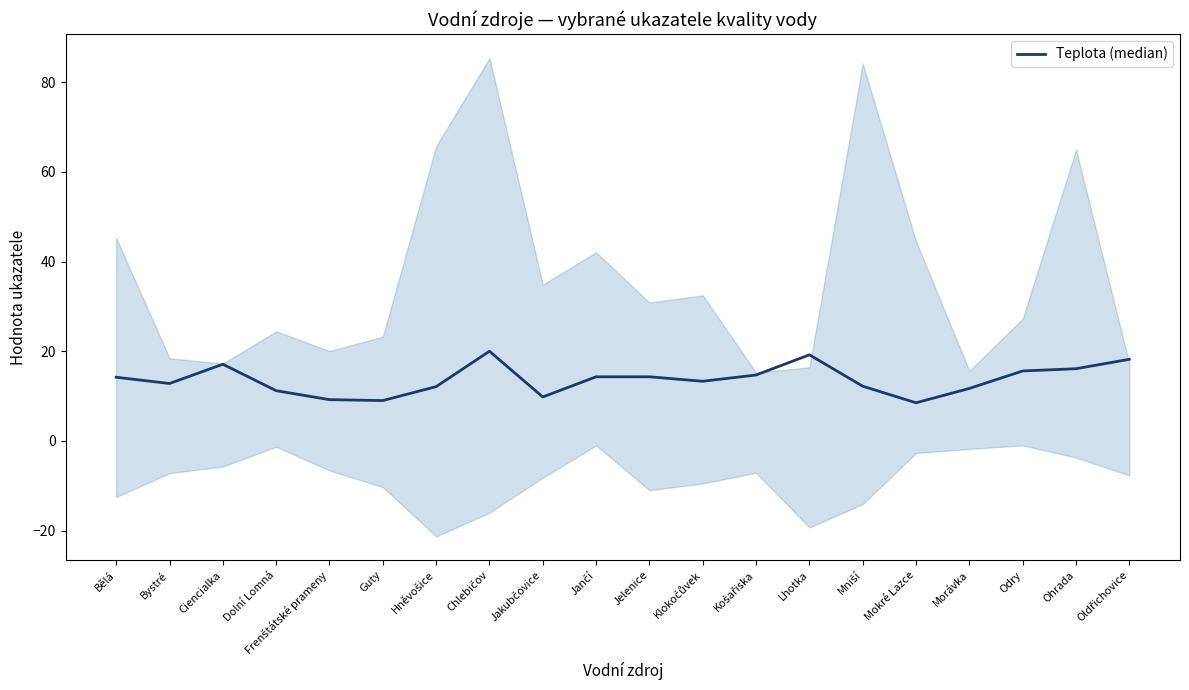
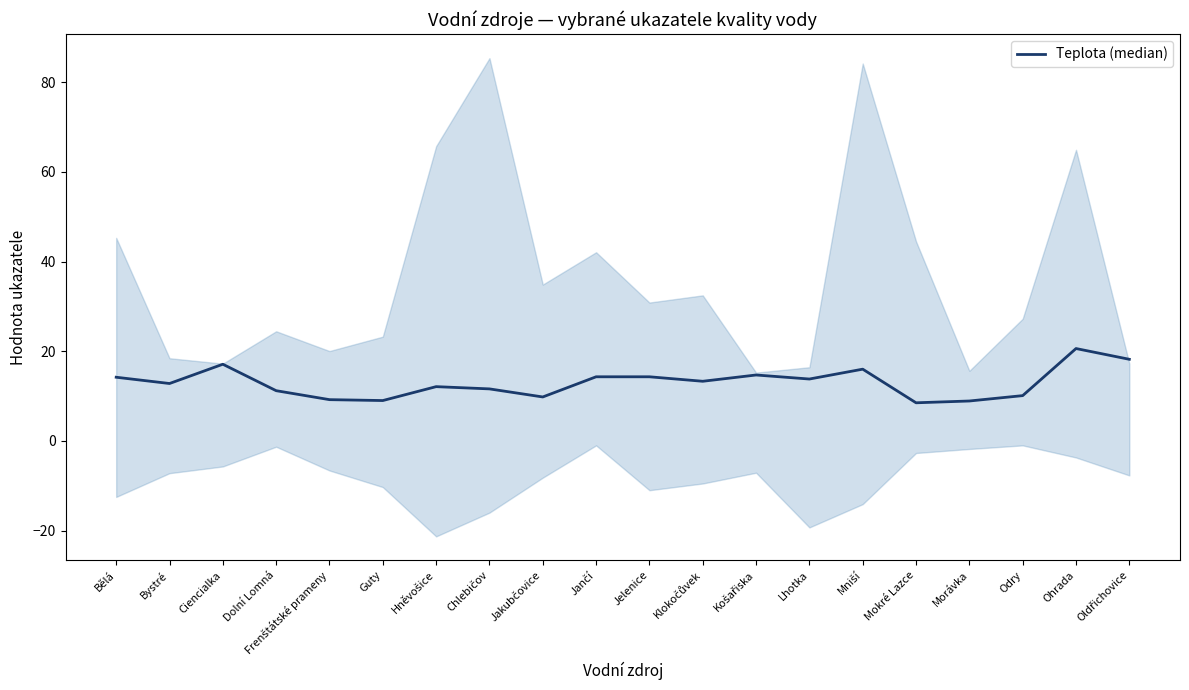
Teplota (median), Chlebičov: 20 -> 12
Teplota (median), Lhotka: 19 -> 14
Teplota (median), Mniší: 12 -> 16
Teplota (median), Morávka: 12 -> 9
Teplota (median), Odry: 16 -> 10
Teplota (median), Ohrada: 16 -> 21
